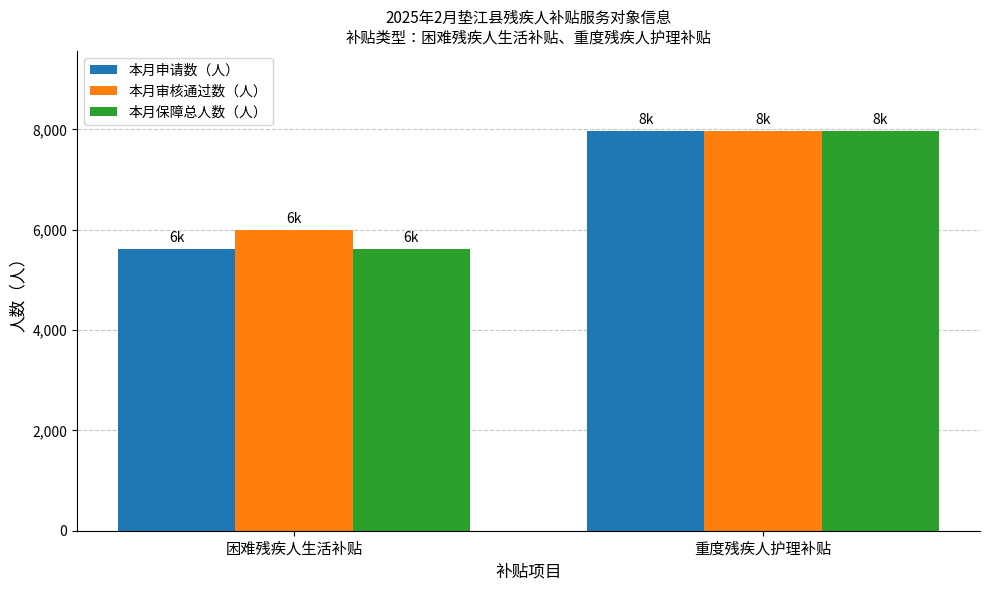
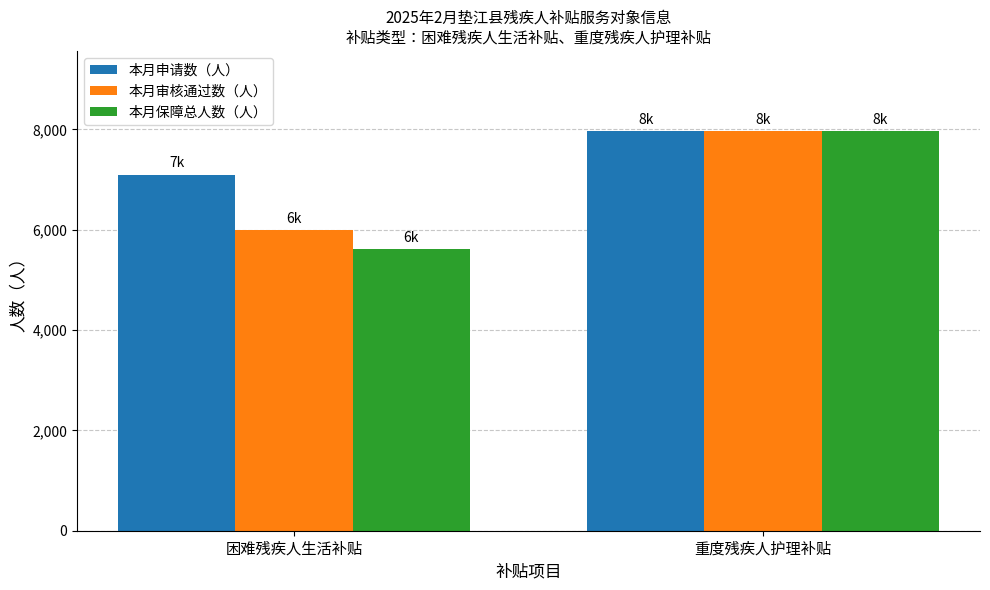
本月申请数（人）, 困难残疾人生活补贴: 6k -> 7k
